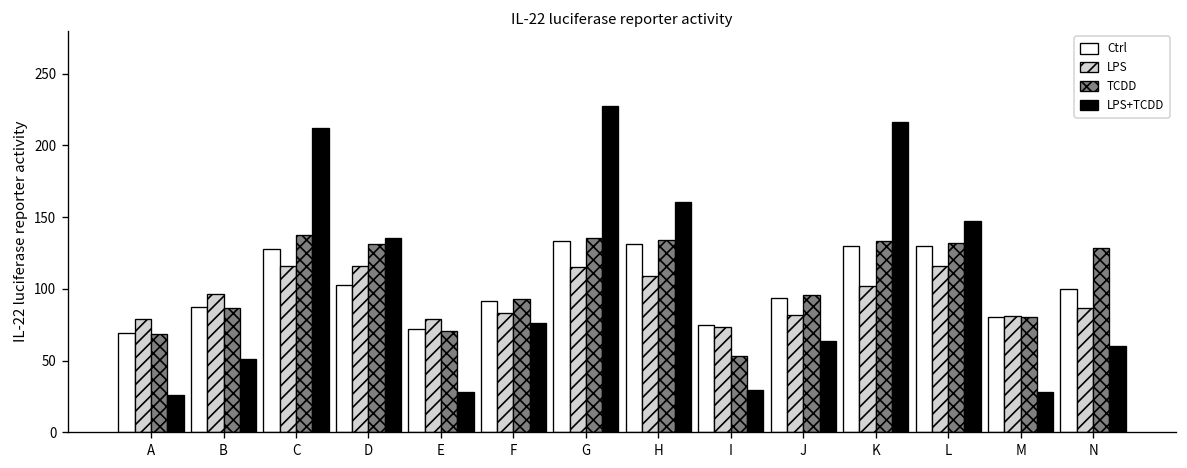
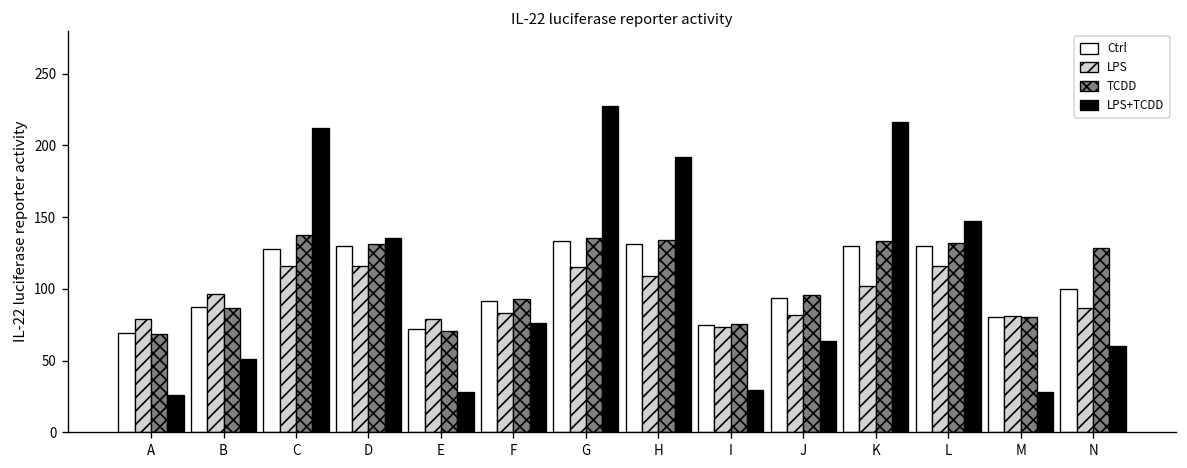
Ctrl, D: 103 -> 130
LPS+TCDD, H: 161 -> 192
TCDD, I: 53 -> 75
